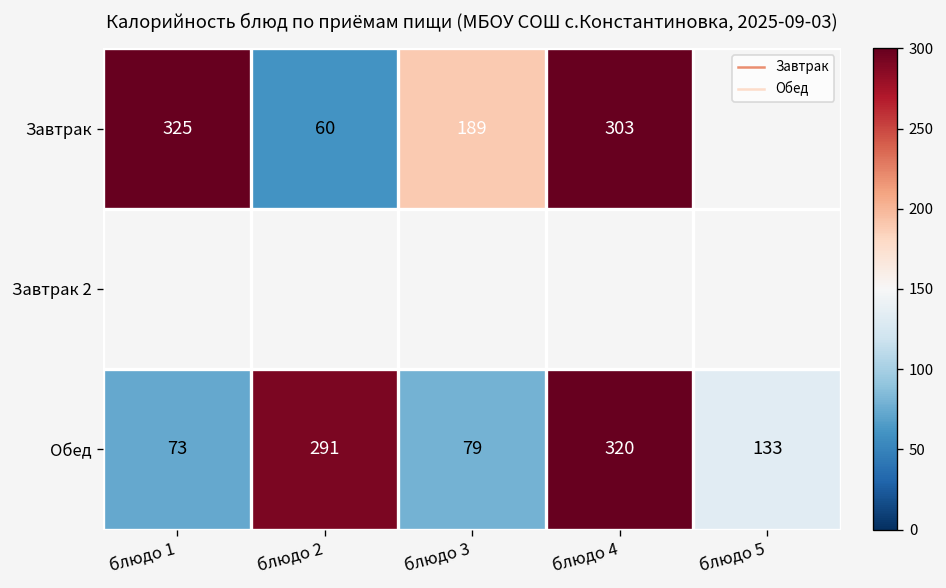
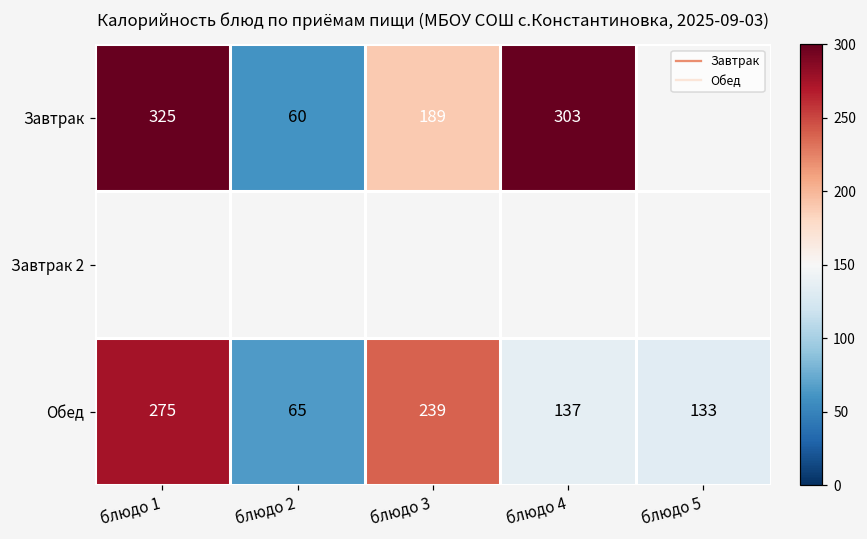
Обед, блюдо 1: 73 -> 275
Обед, блюдо 2: 291 -> 65
Обед, блюдо 3: 79 -> 239
Обед, блюдо 4: 320 -> 137
